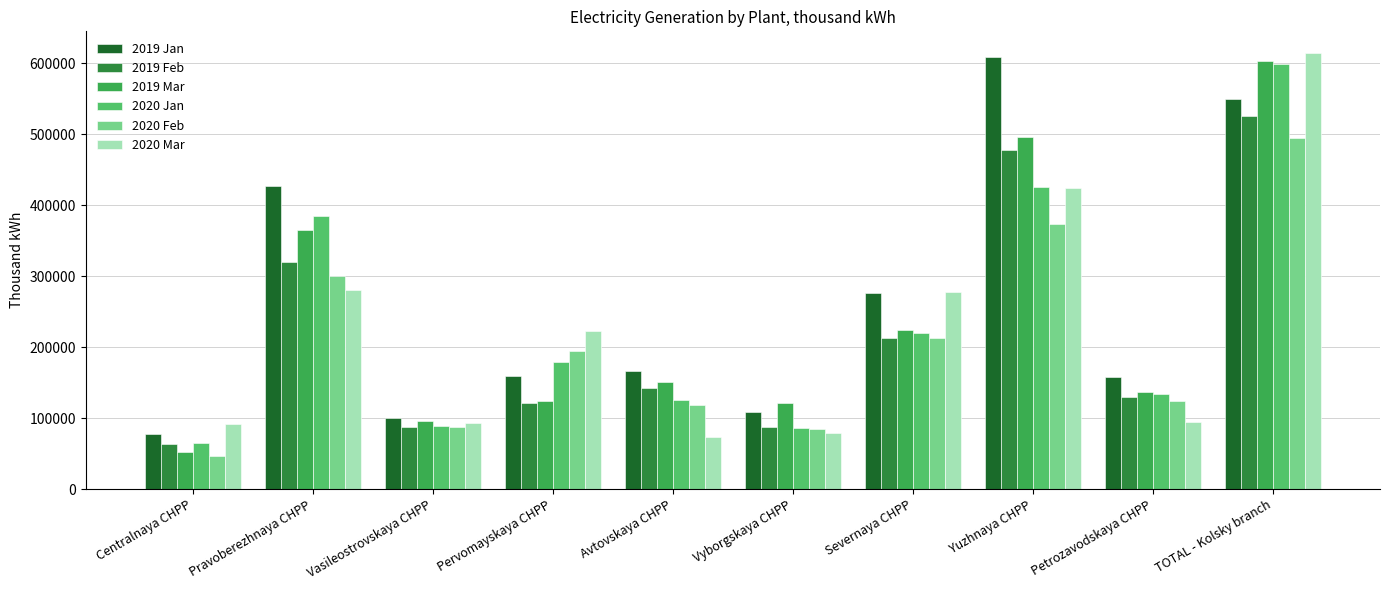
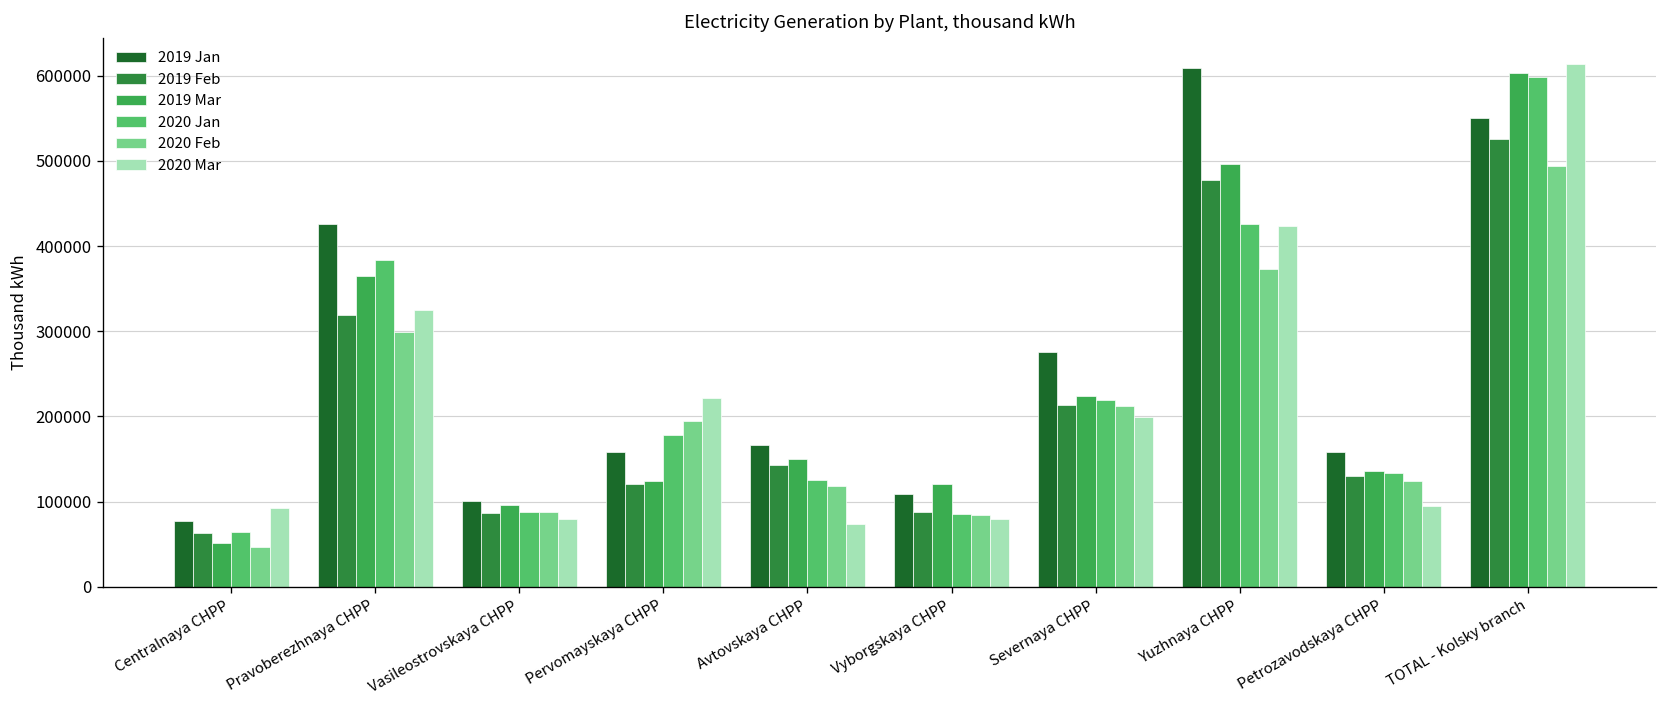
2020 Mar, Pravoberezhnaya CHPP: 280000 -> 320000
2020 Mar, Vasileostrovskaya CHPP: 90000 -> 80000
2020 Mar, Severnaya CHPP: 280000 -> 200000
